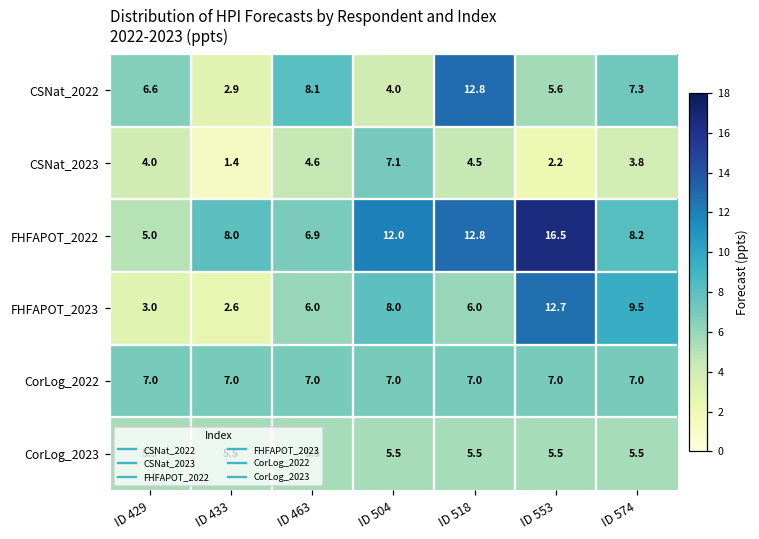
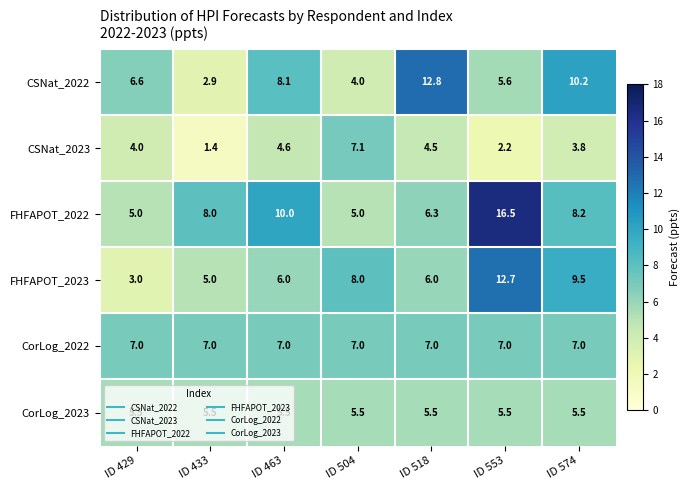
CSNat_2022, ID 574: 7.3 -> 10.2
FHFAPOT_2022, ID 463: 6.9 -> 10.0
FHFAPOT_2022, ID 504: 12.0 -> 5.0
FHFAPOT_2022, ID 518: 12.8 -> 6.3
FHFAPOT_2023, ID 433: 2.6 -> 5.0
